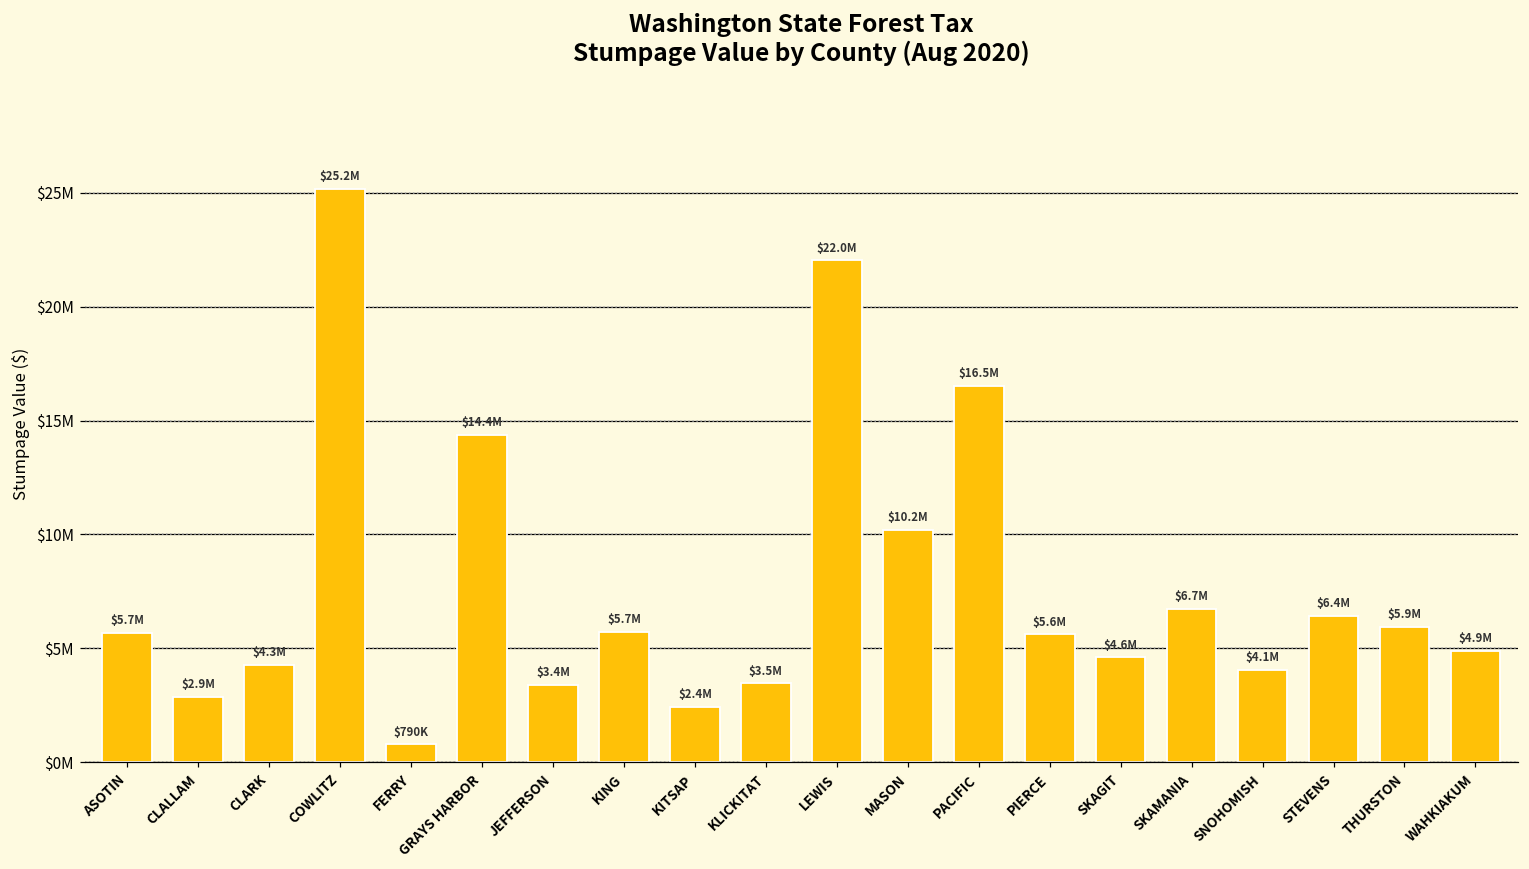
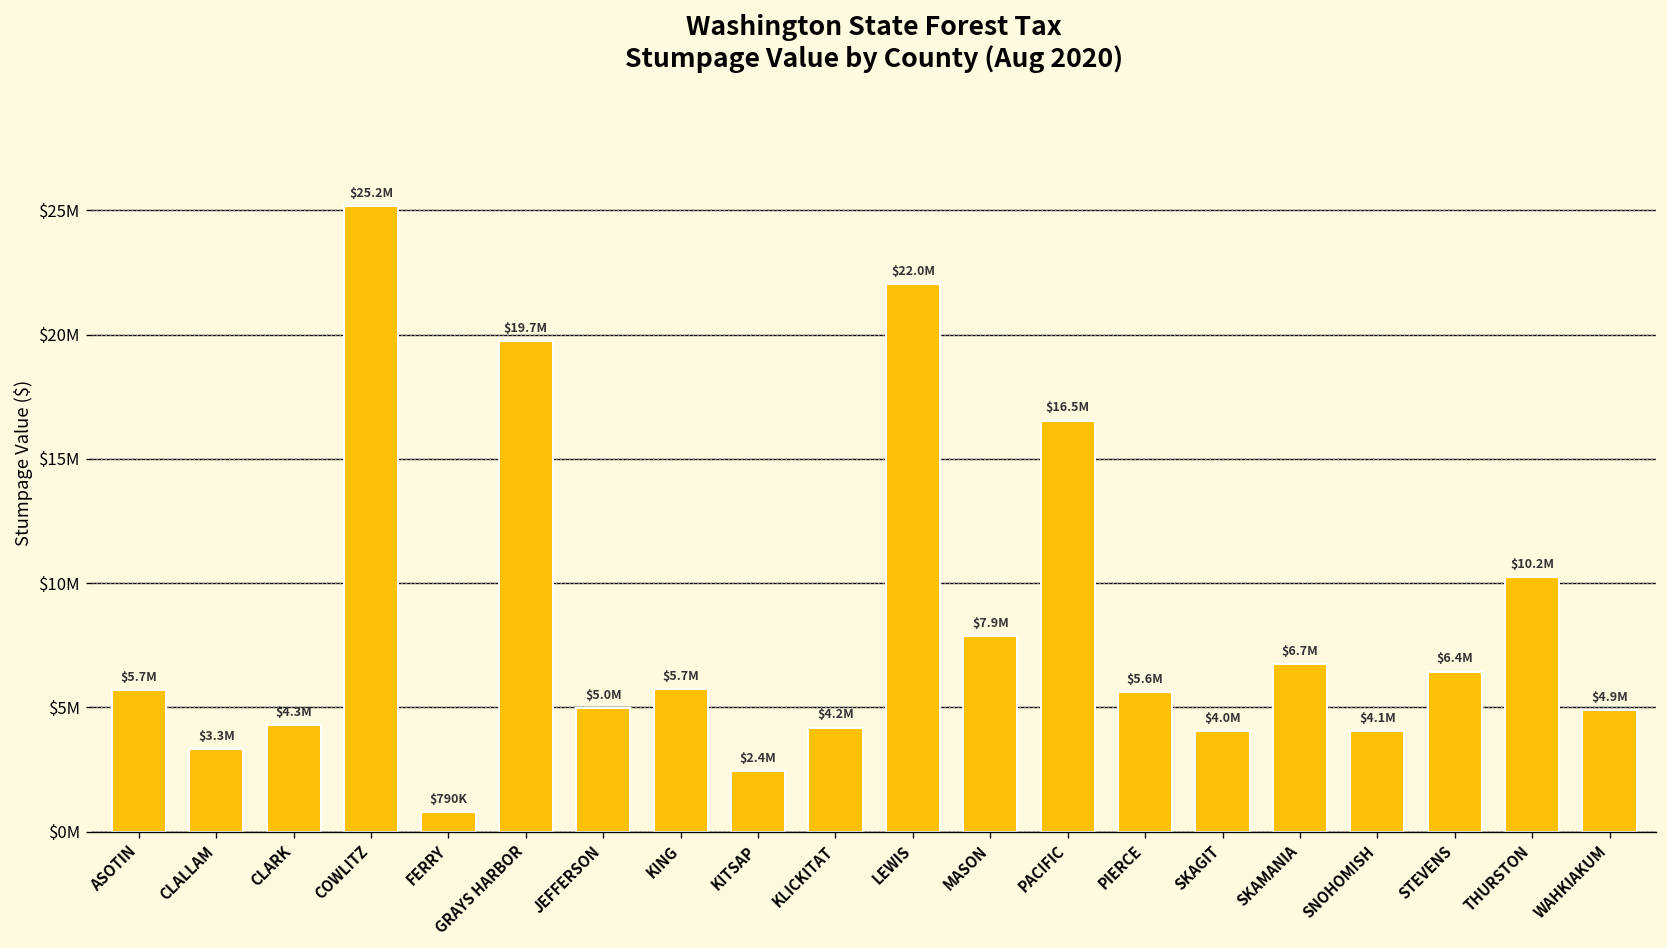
CLALLAM: $2.9M -> $3.3M
GRAYS HARBOR: $14.4M -> $19.7M
JEFFERSON: $3.4M -> $5.0M
KLICKITAT: $3.5M -> $4.2M
MASON: $10.2M -> $7.9M
SKAGIT: $4.6M -> $4.0M
THURSTON: $5.9M -> $10.2M
